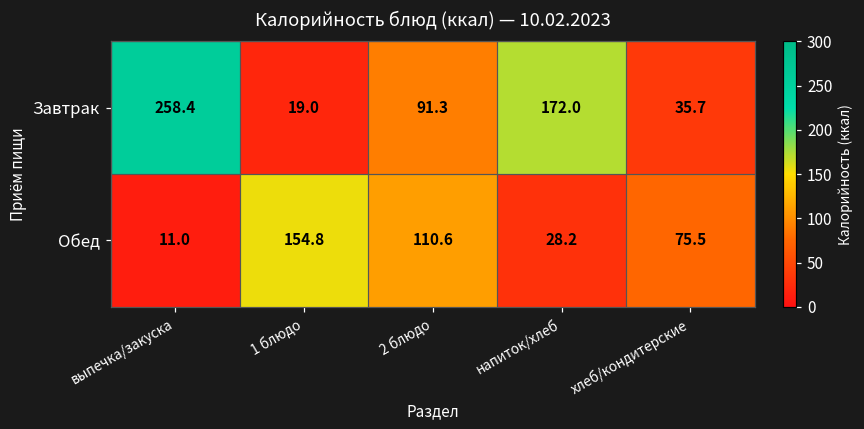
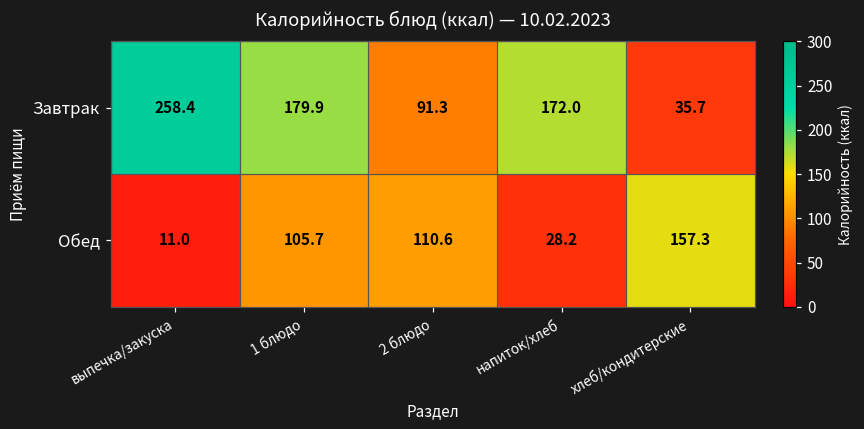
Завтрак, 1 блюдо: 19.0 -> 179.9
Обед, 1 блюдо: 154.8 -> 105.7
Обед, хлеб/кондитерские: 75.5 -> 157.3
